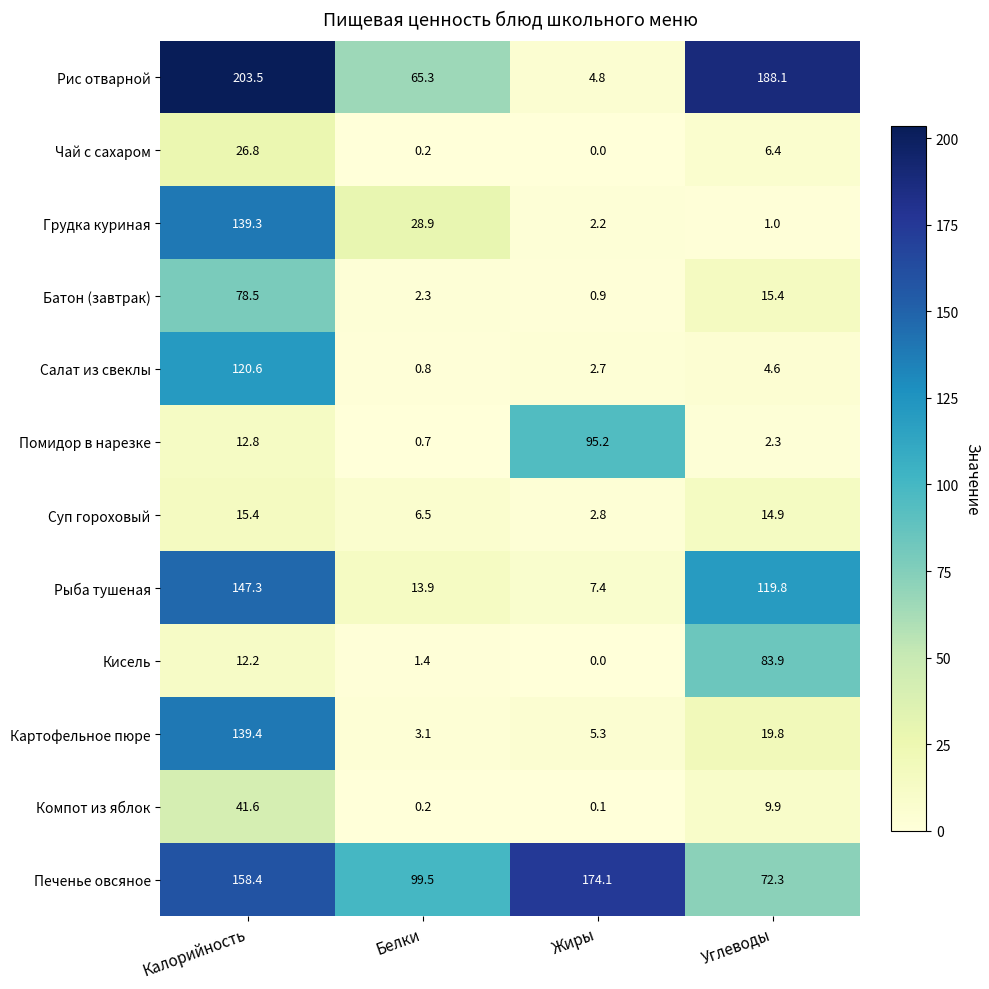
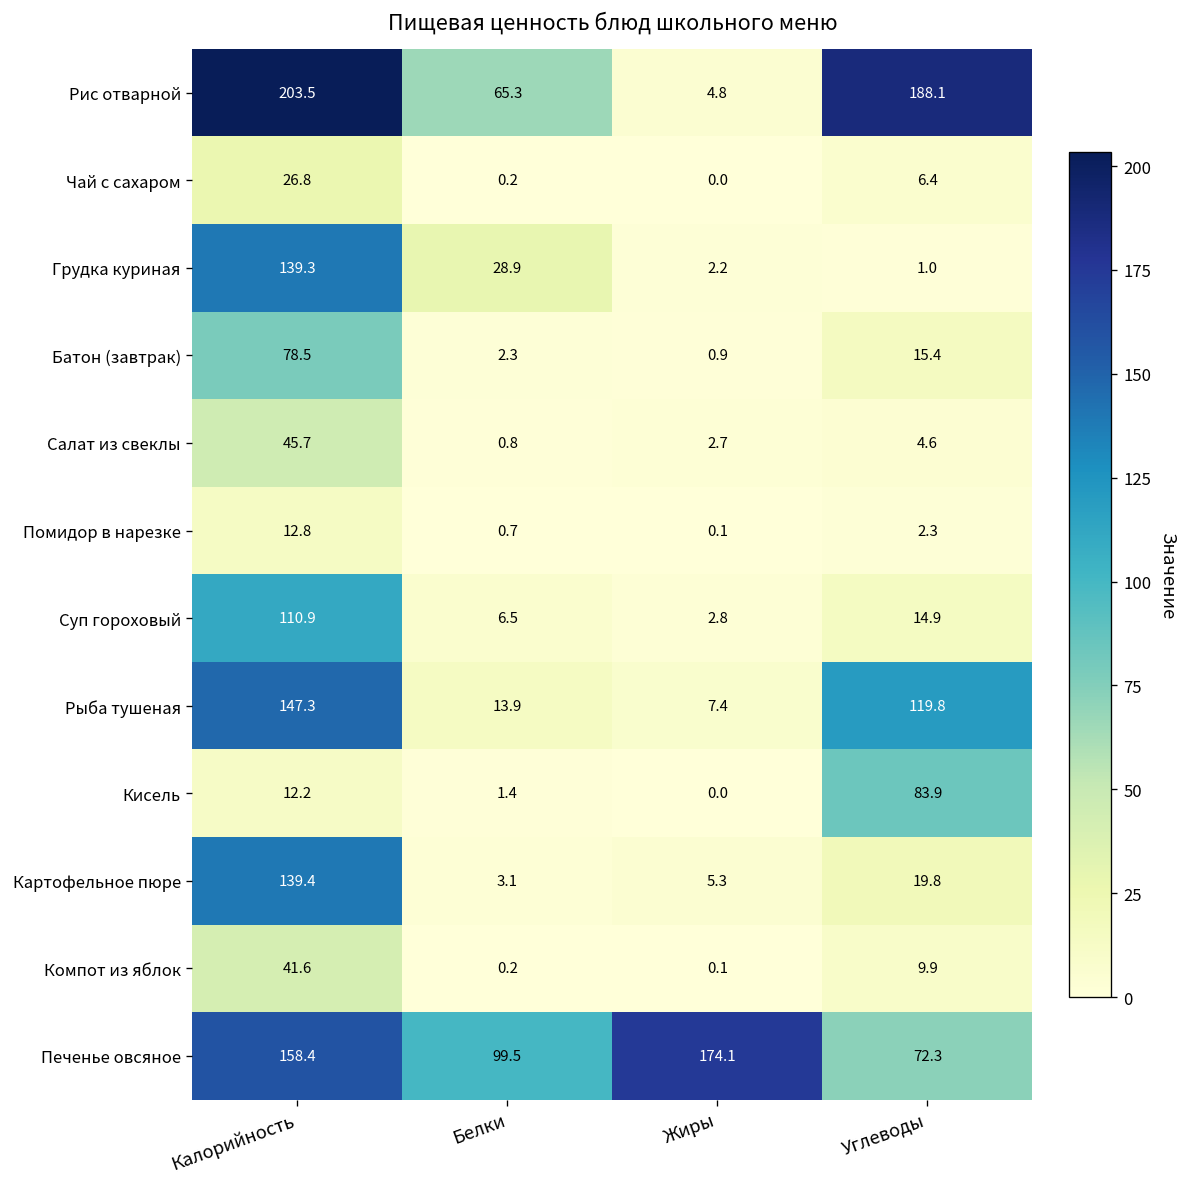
Салат из свеклы, Калорийность: 120.6 -> 45.7
Помидор в нарезке, Жиры: 95.2 -> 0.1
Суп гороховый, Калорийность: 15.4 -> 110.9
